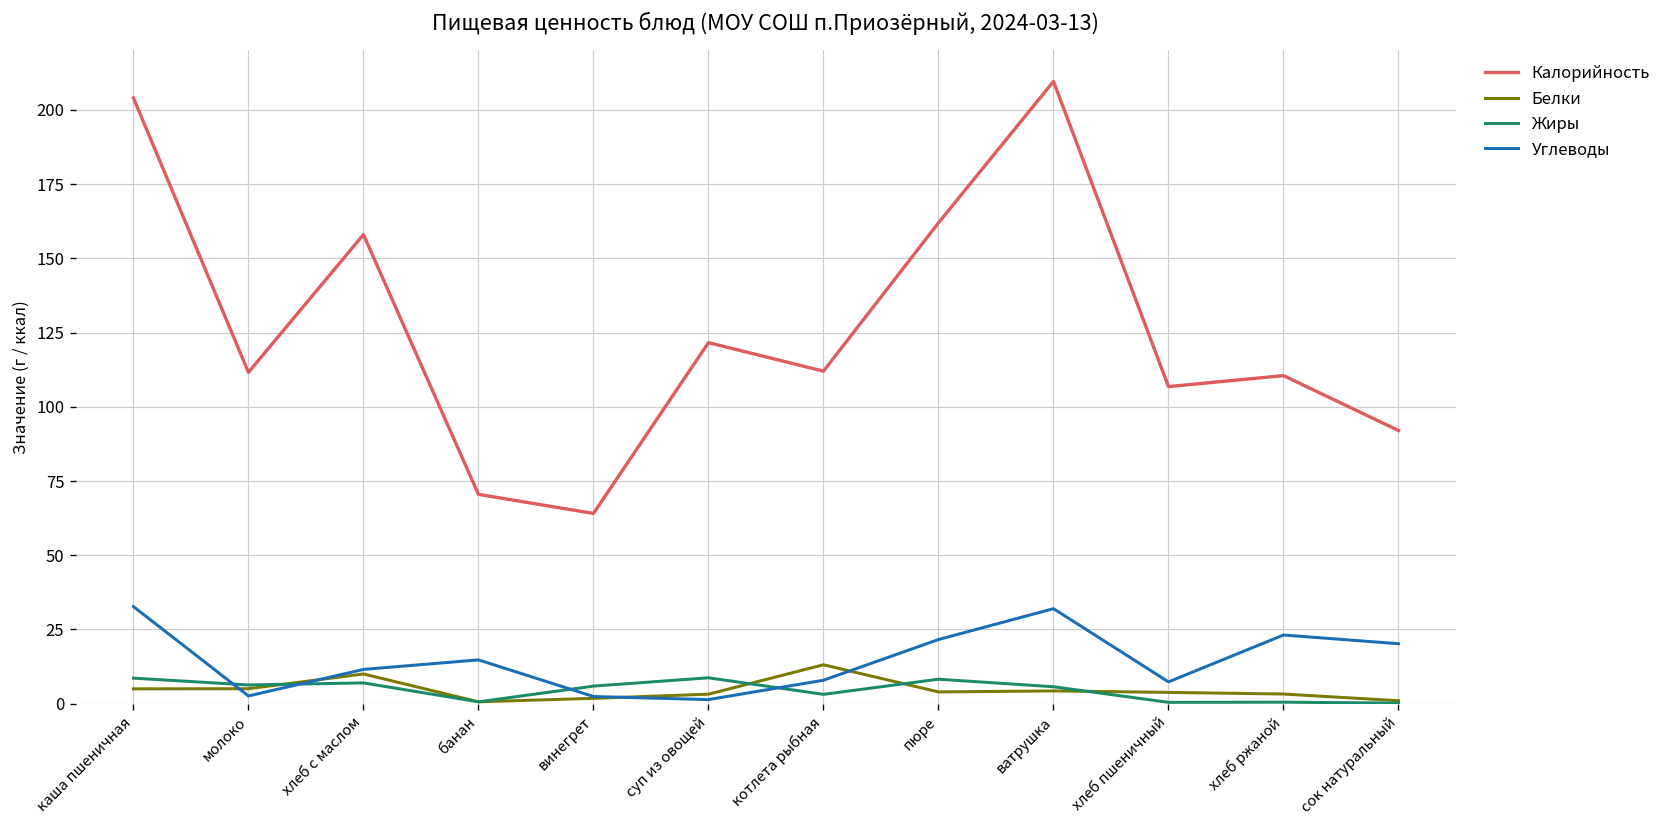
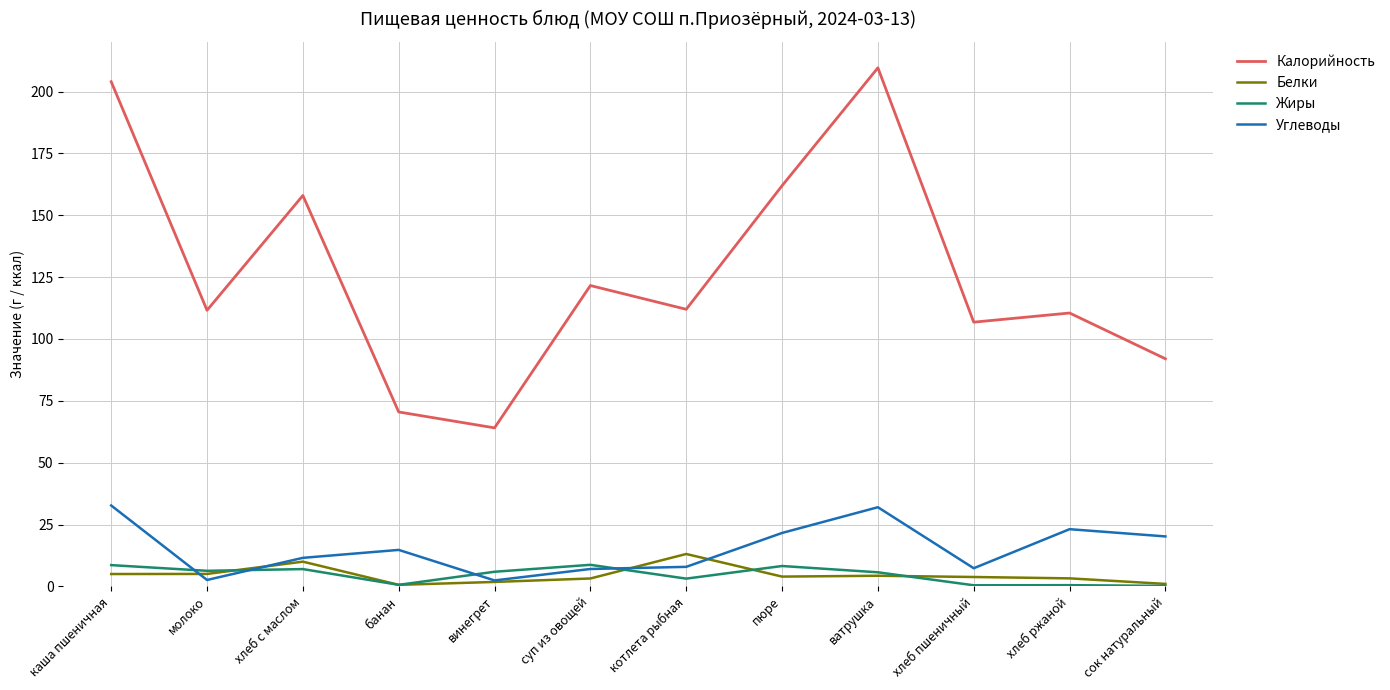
Углеводы, суп из овощей: 1 -> 7
